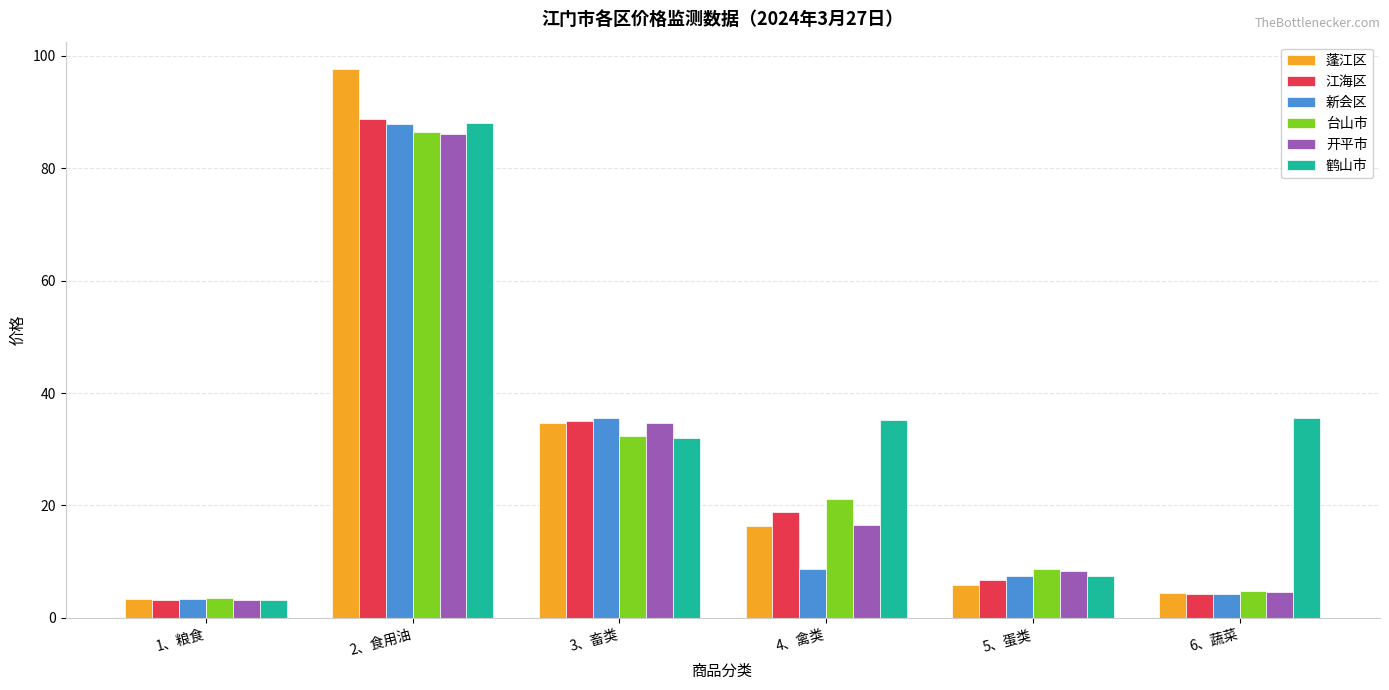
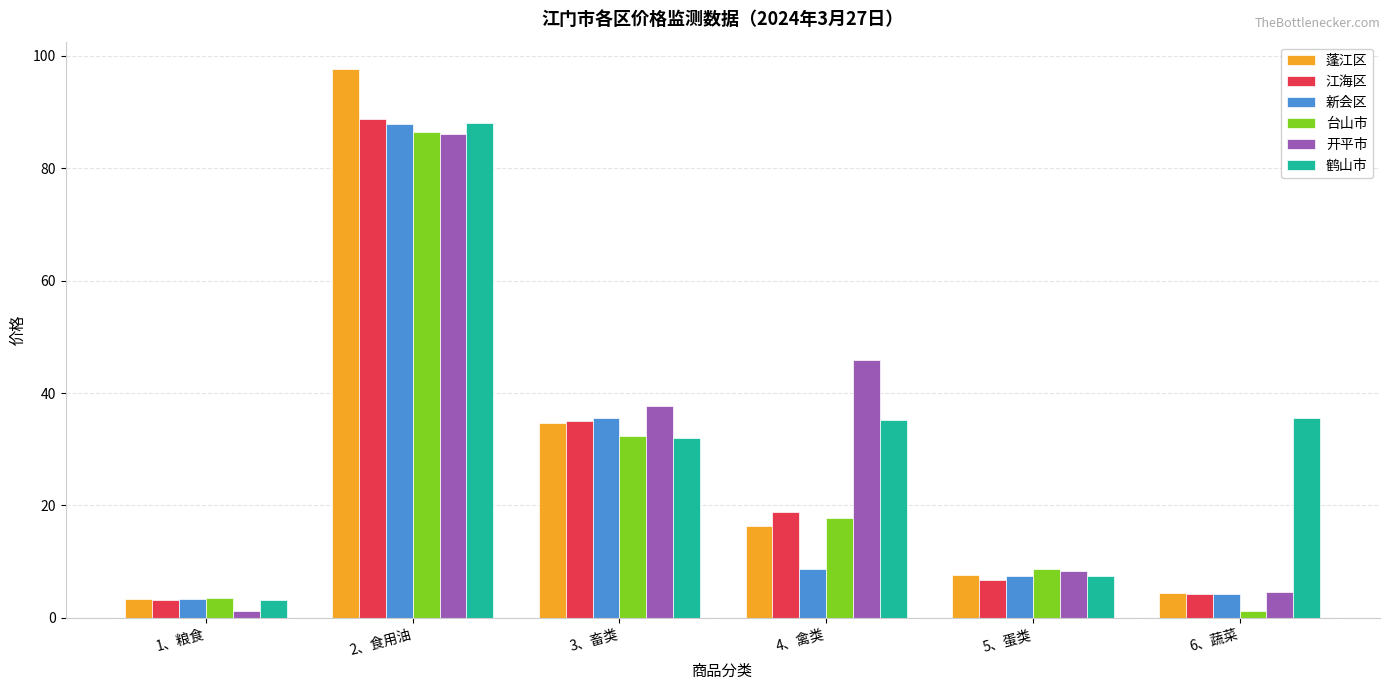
开平市, 1、粮食: 3 -> 1
开平市, 3、畜类: 35 -> 38
台山市, 4、禽类: 21 -> 18
开平市, 4、禽类: 17 -> 46
蓬江区, 5、蛋类: 6 -> 8
台山市, 6、蔬菜: 5 -> 1
